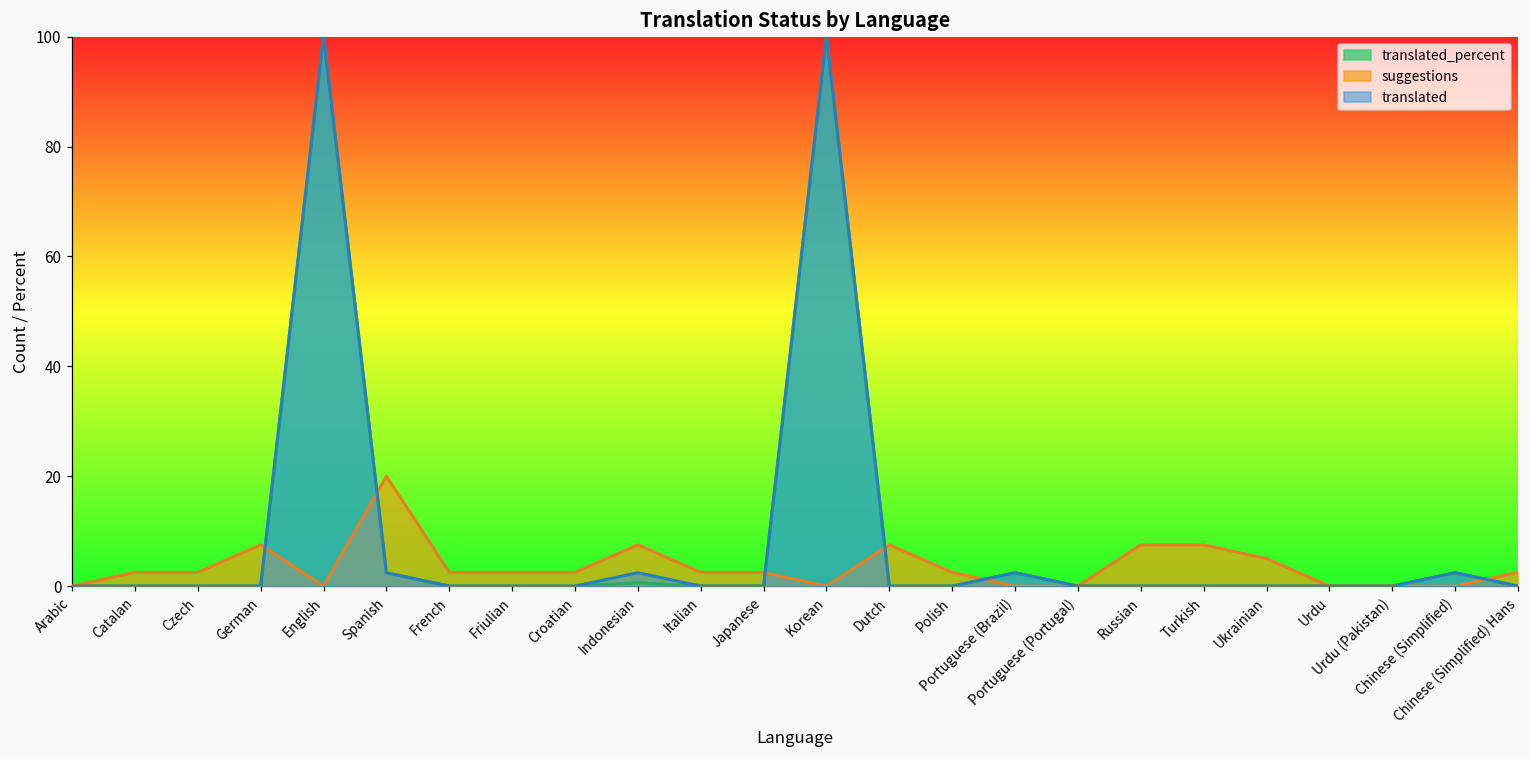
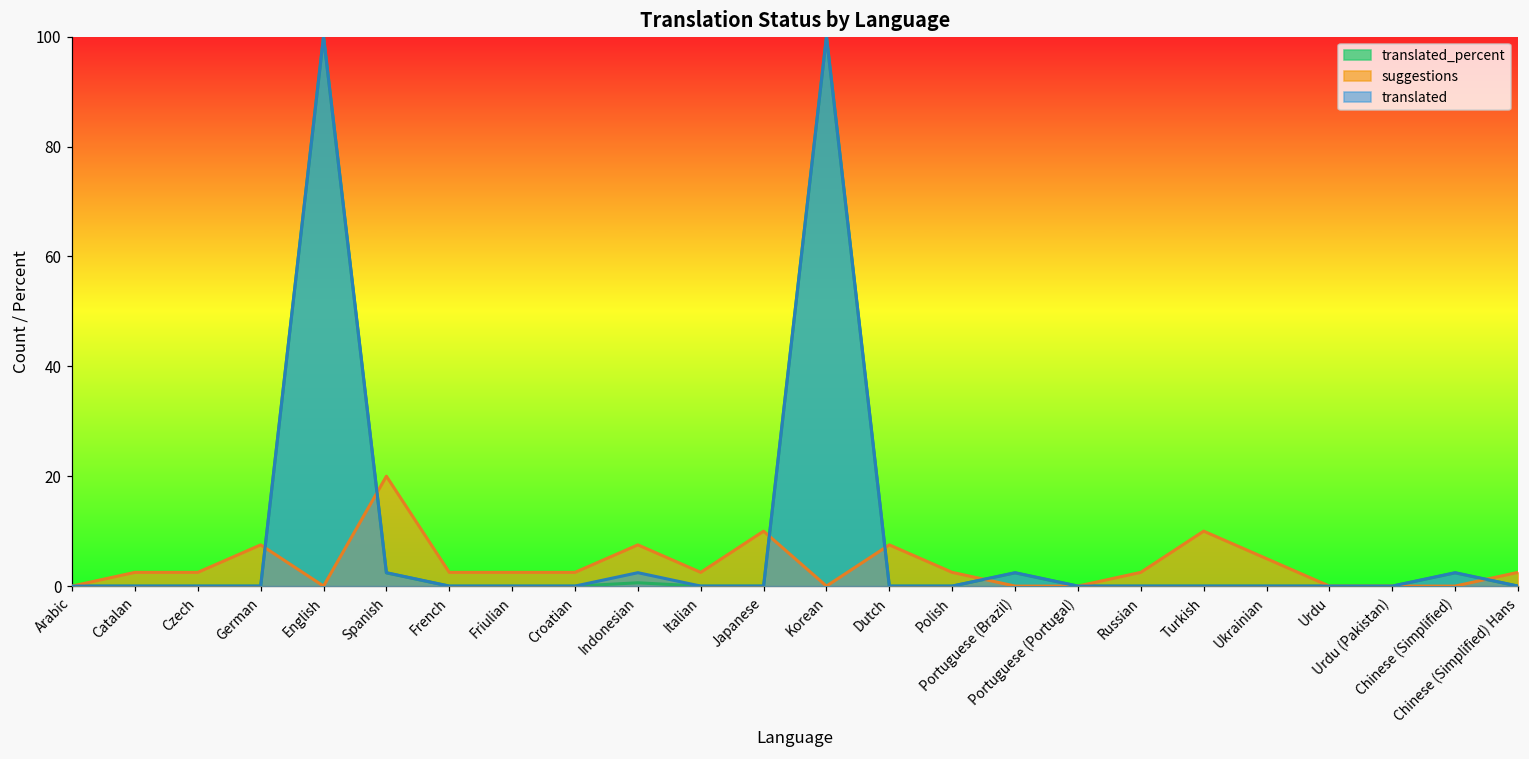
suggestions, Japanese: 3 -> 10
suggestions, Russian: 8 -> 3
suggestions, Turkish: 8 -> 10
